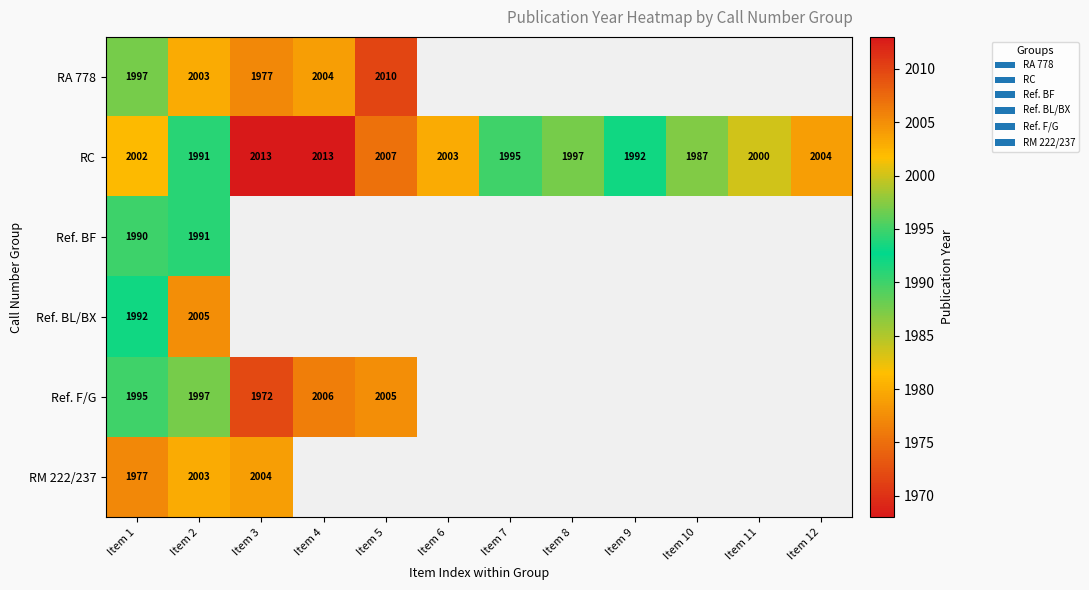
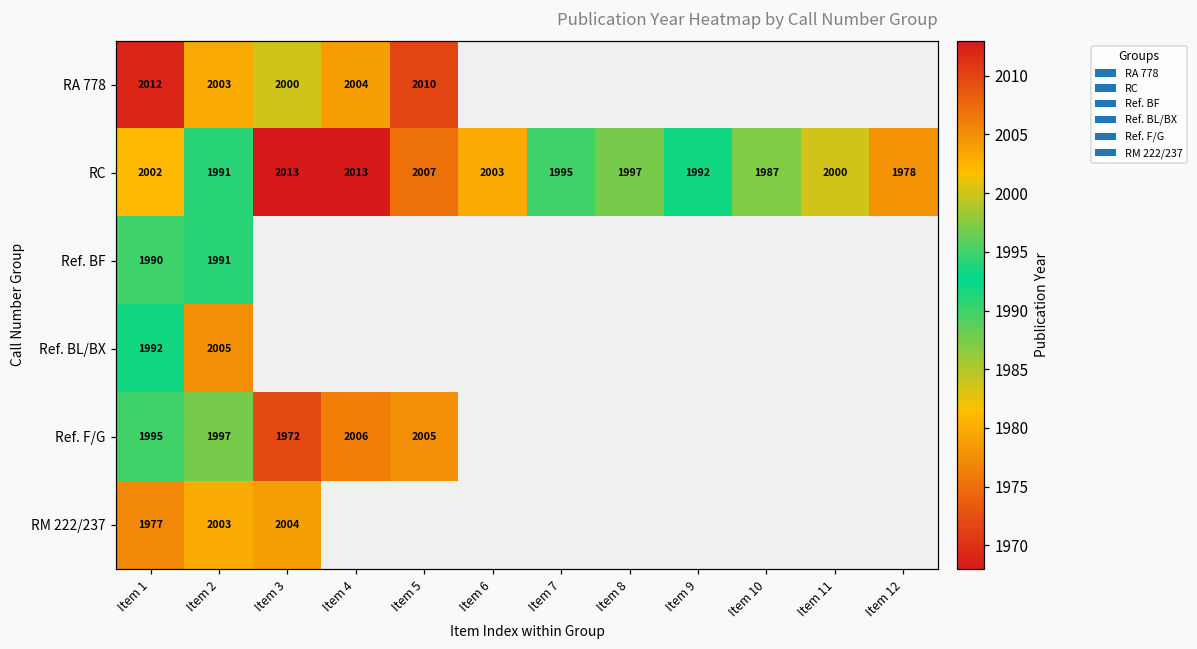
RA 778, Item 1: 1997 -> 2012
RA 778, Item 3: 1977 -> 2000
RC, Item 12: 2004 -> 1978
